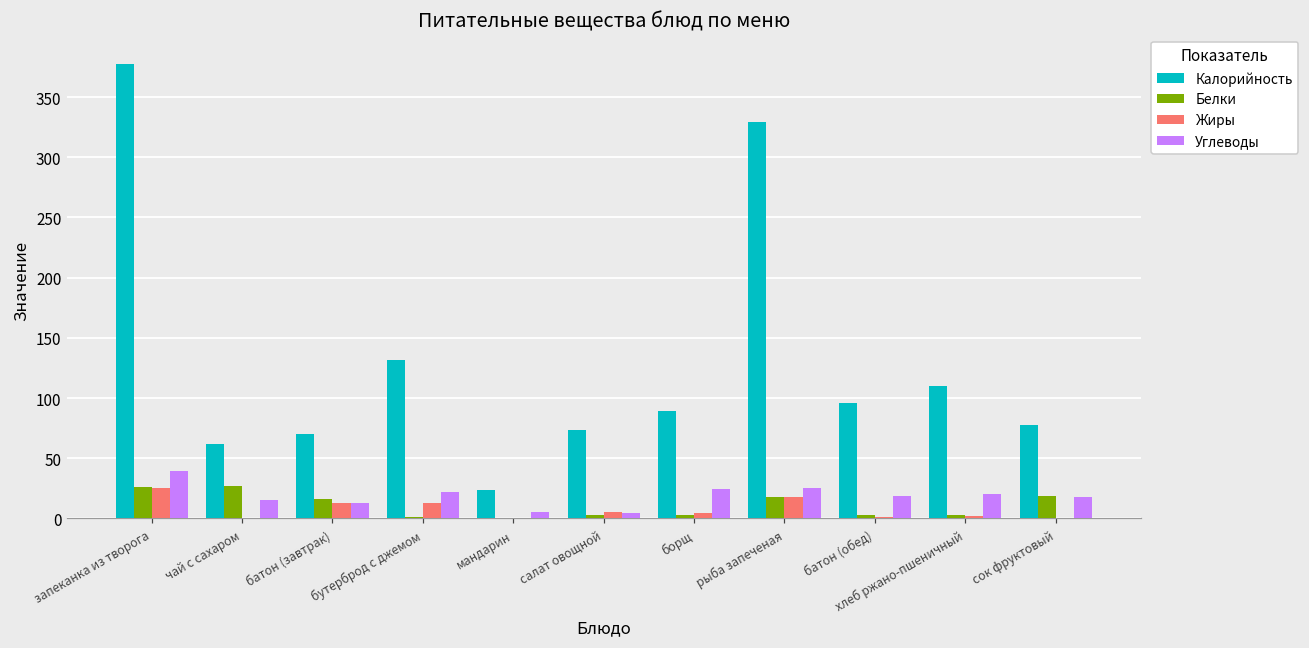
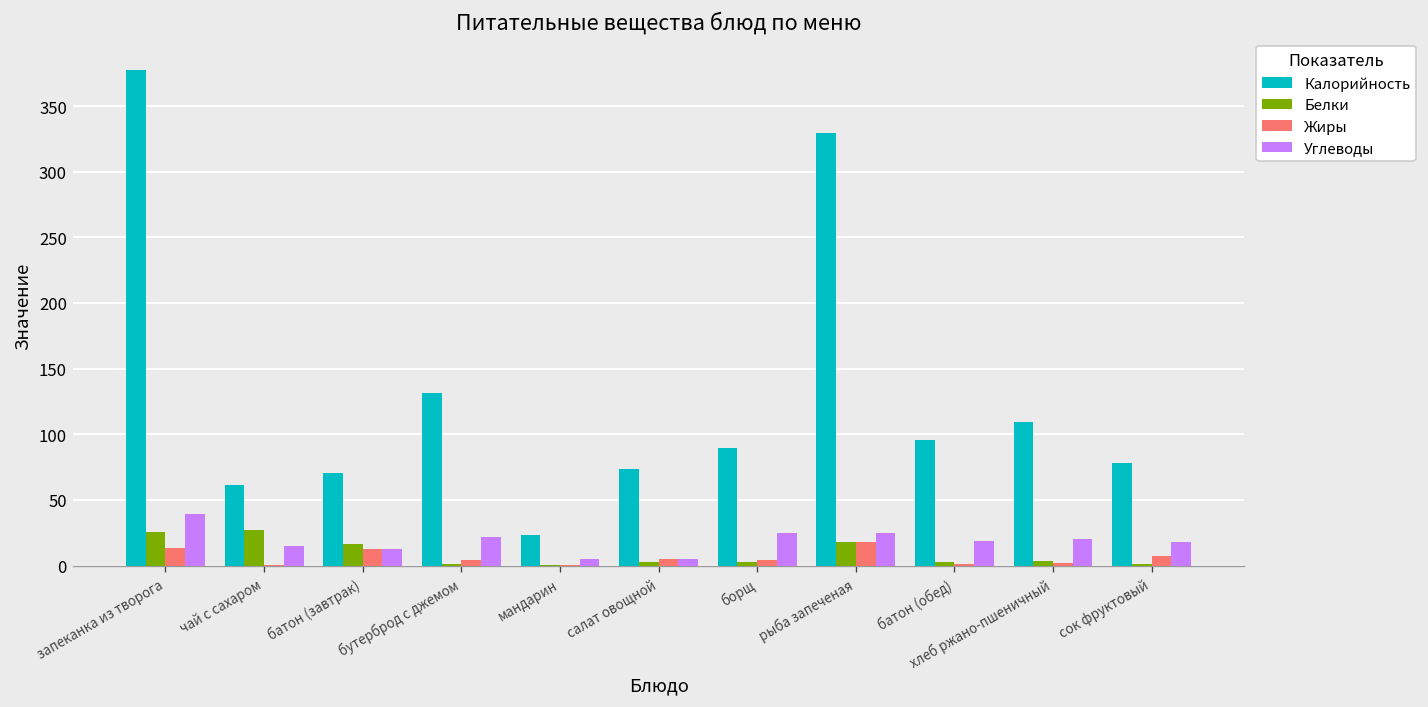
Жиры, запеканка из творога: 26 -> 13
Жиры, бутерброд с джемом: 13 -> 4
Белки, сок фруктовый: 19 -> 1
Жиры, сок фруктовый: 0 -> 8
